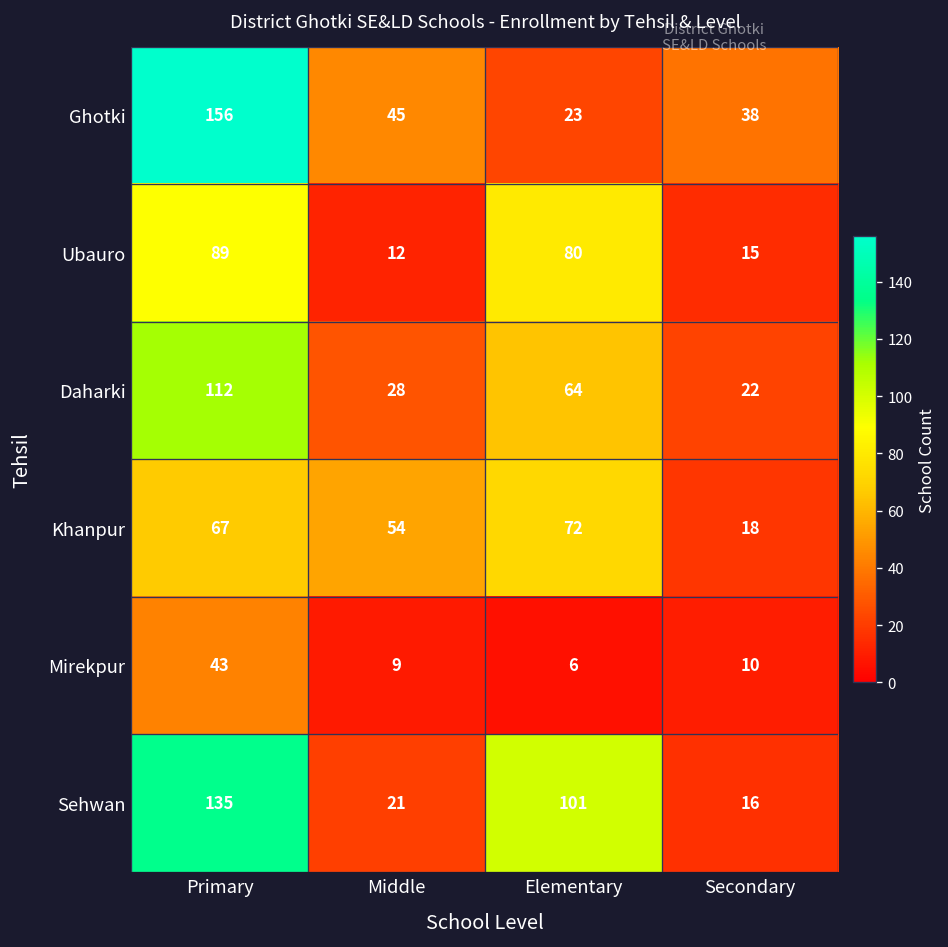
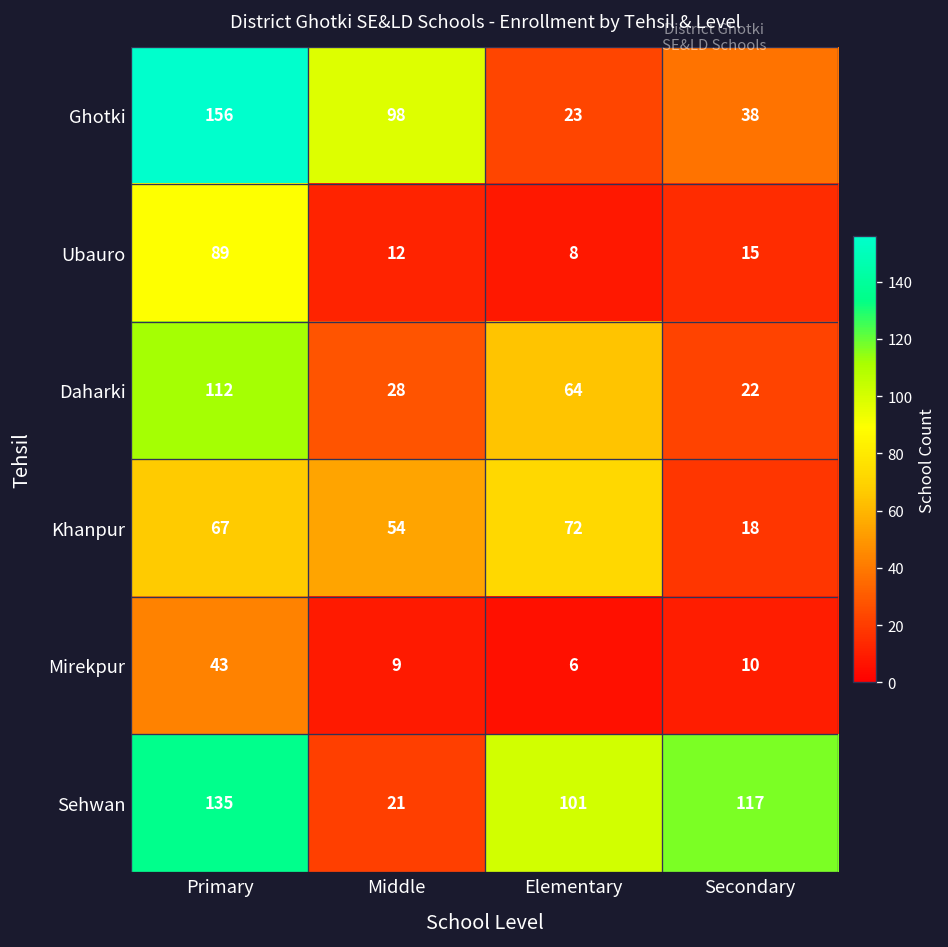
Ghotki, Middle: 45 -> 98
Ubauro, Elementary: 80 -> 8
Sehwan, Secondary: 16 -> 117
